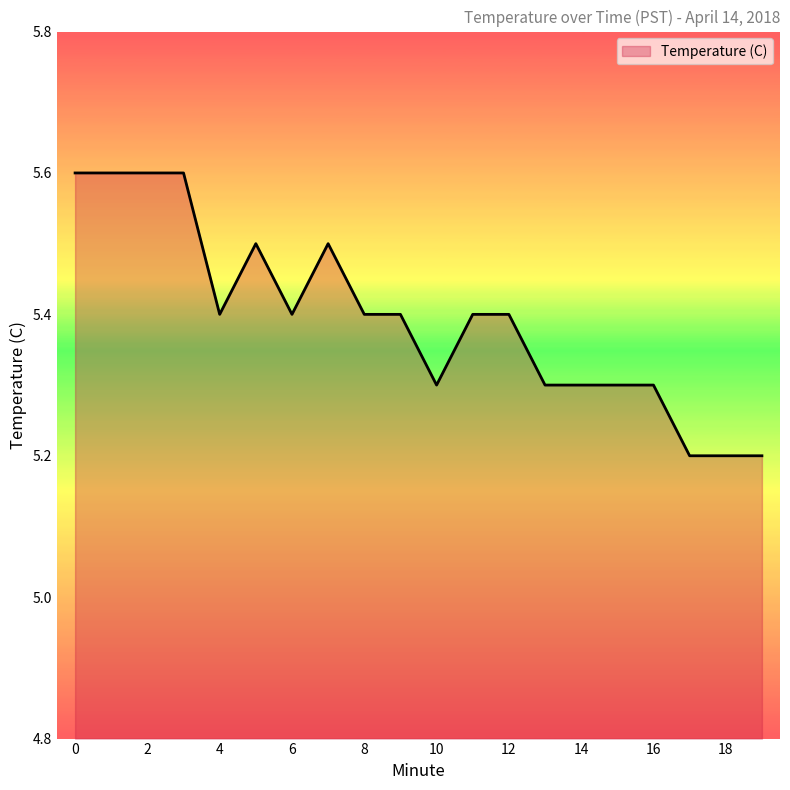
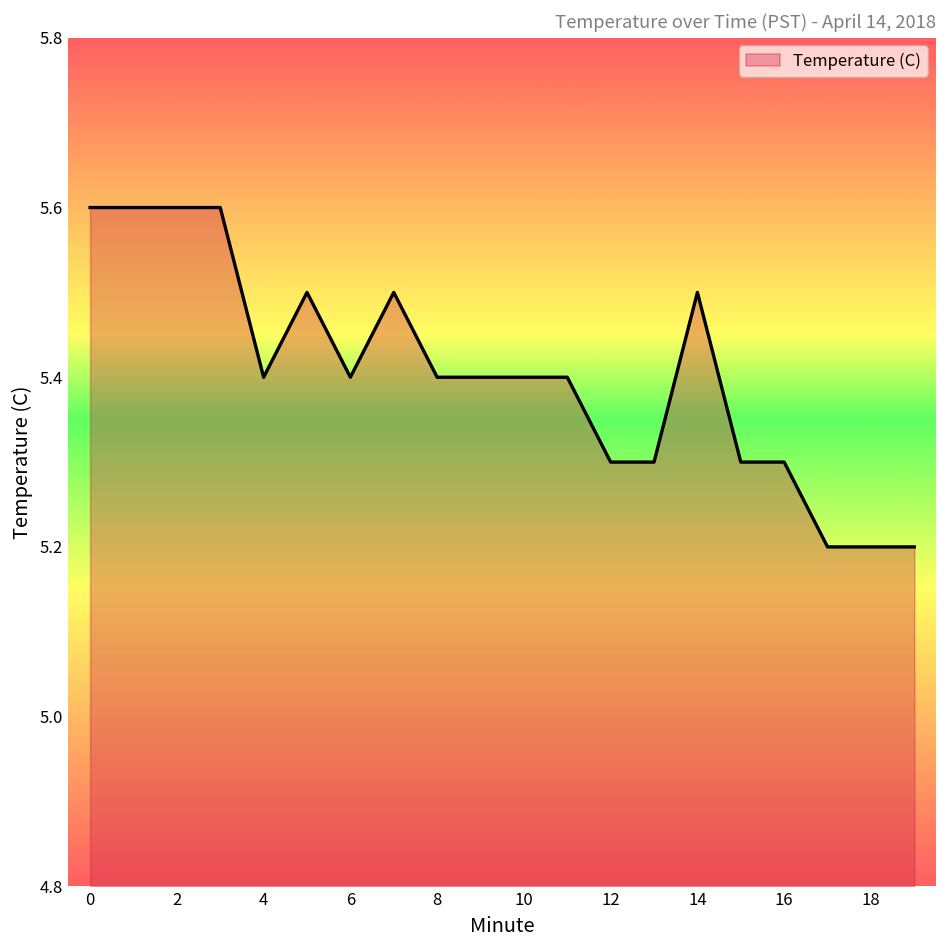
10: 5.3 -> 5.4
12: 5.4 -> 5.3
14: 5.3 -> 5.5
